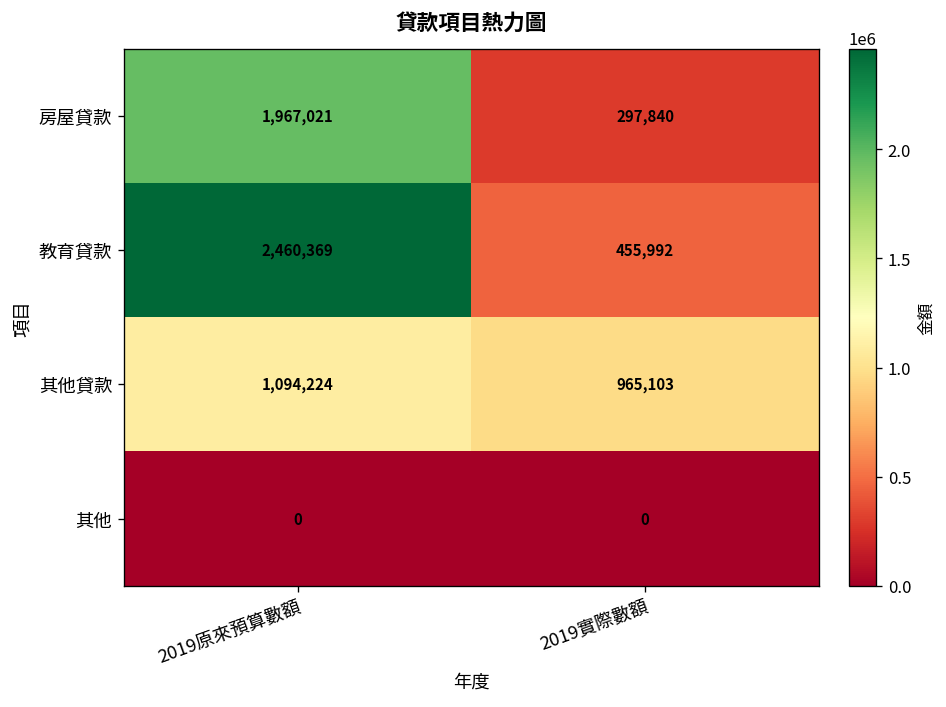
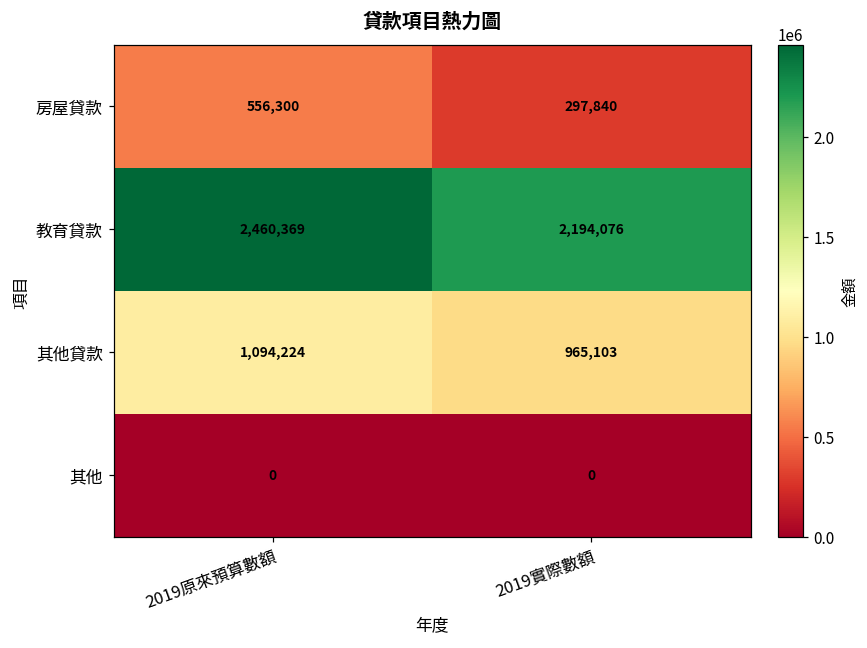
房屋貸款, 2019原來預算數額: 1,967,021 -> 556,300
教育貸款, 2019實際數額: 455,992 -> 2,194,076
